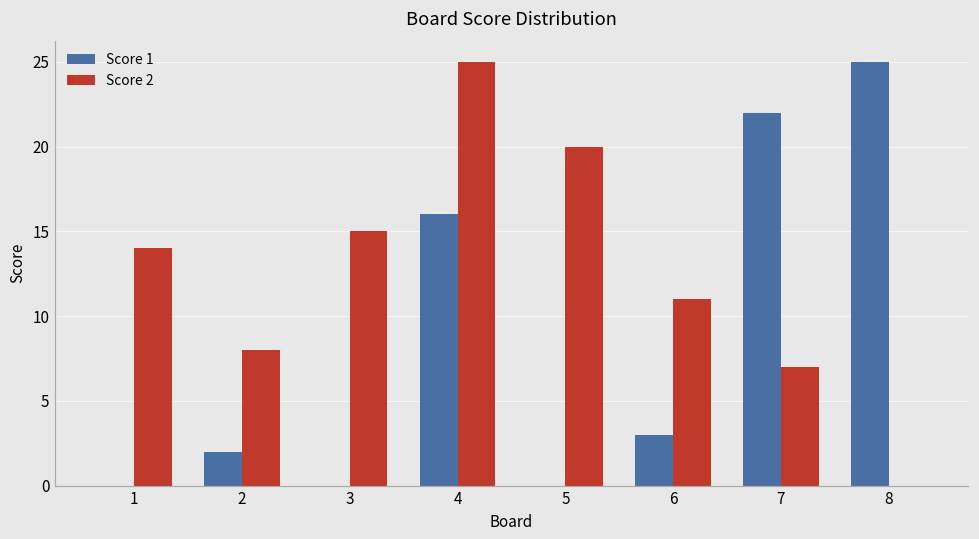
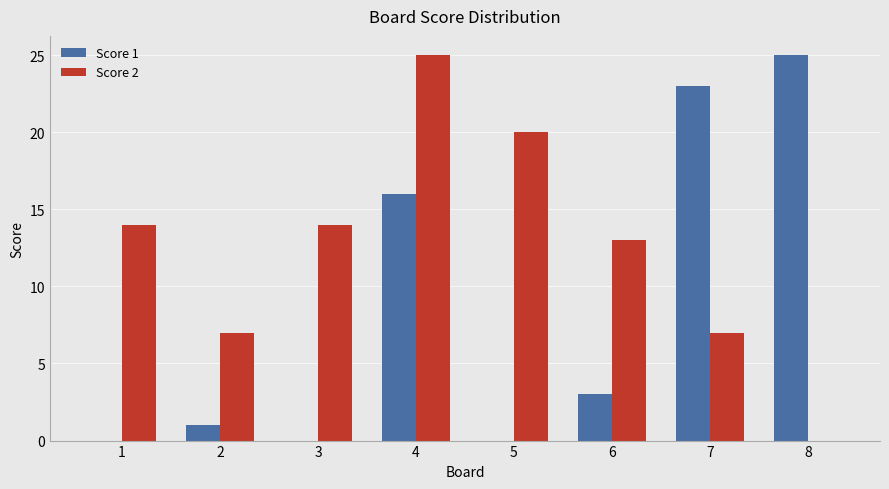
Score 1, 2: 2 -> 1
Score 2, 2: 8 -> 7
Score 2, 3: 15 -> 14
Score 2, 6: 11 -> 13
Score 1, 7: 22 -> 23
